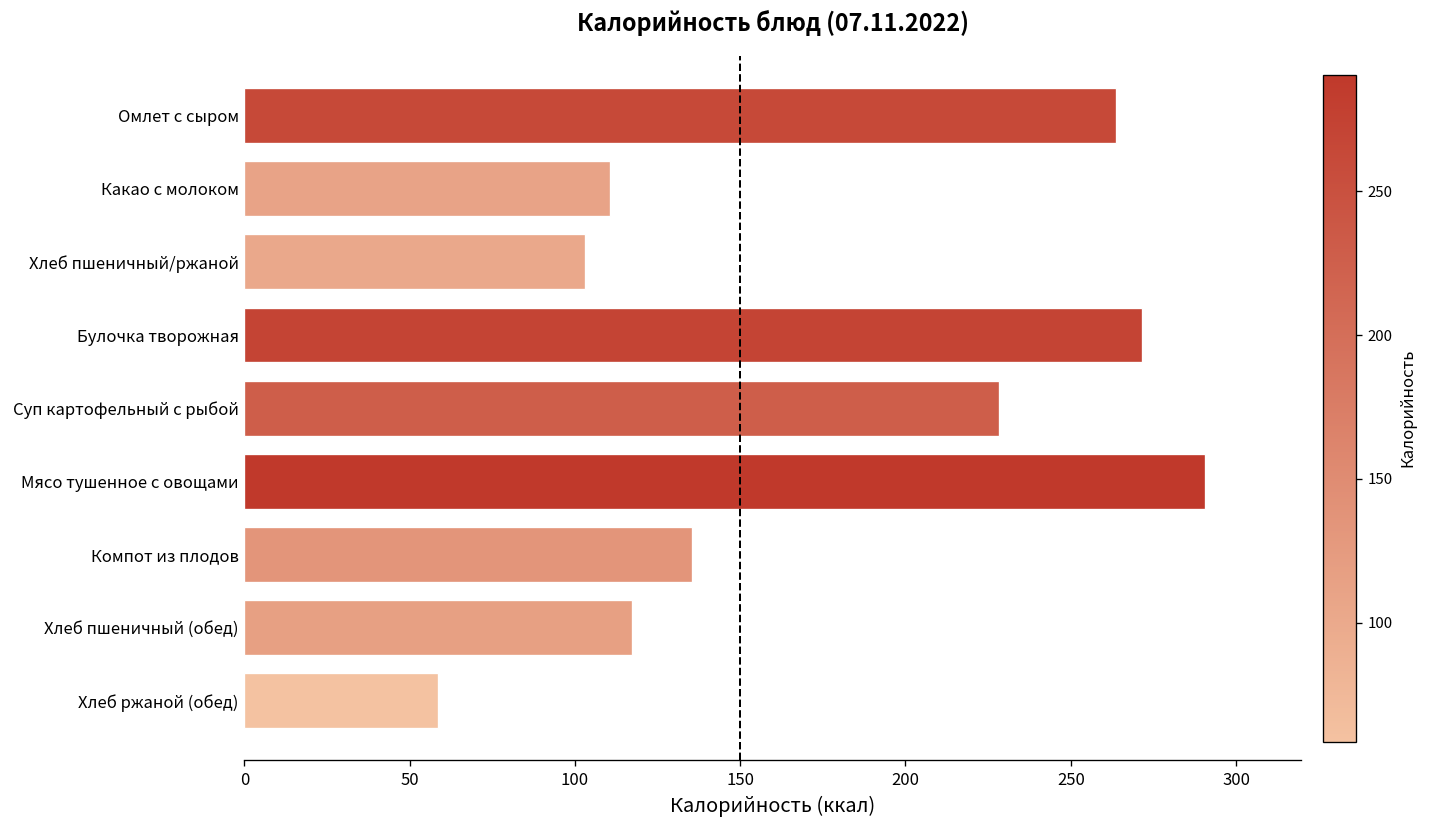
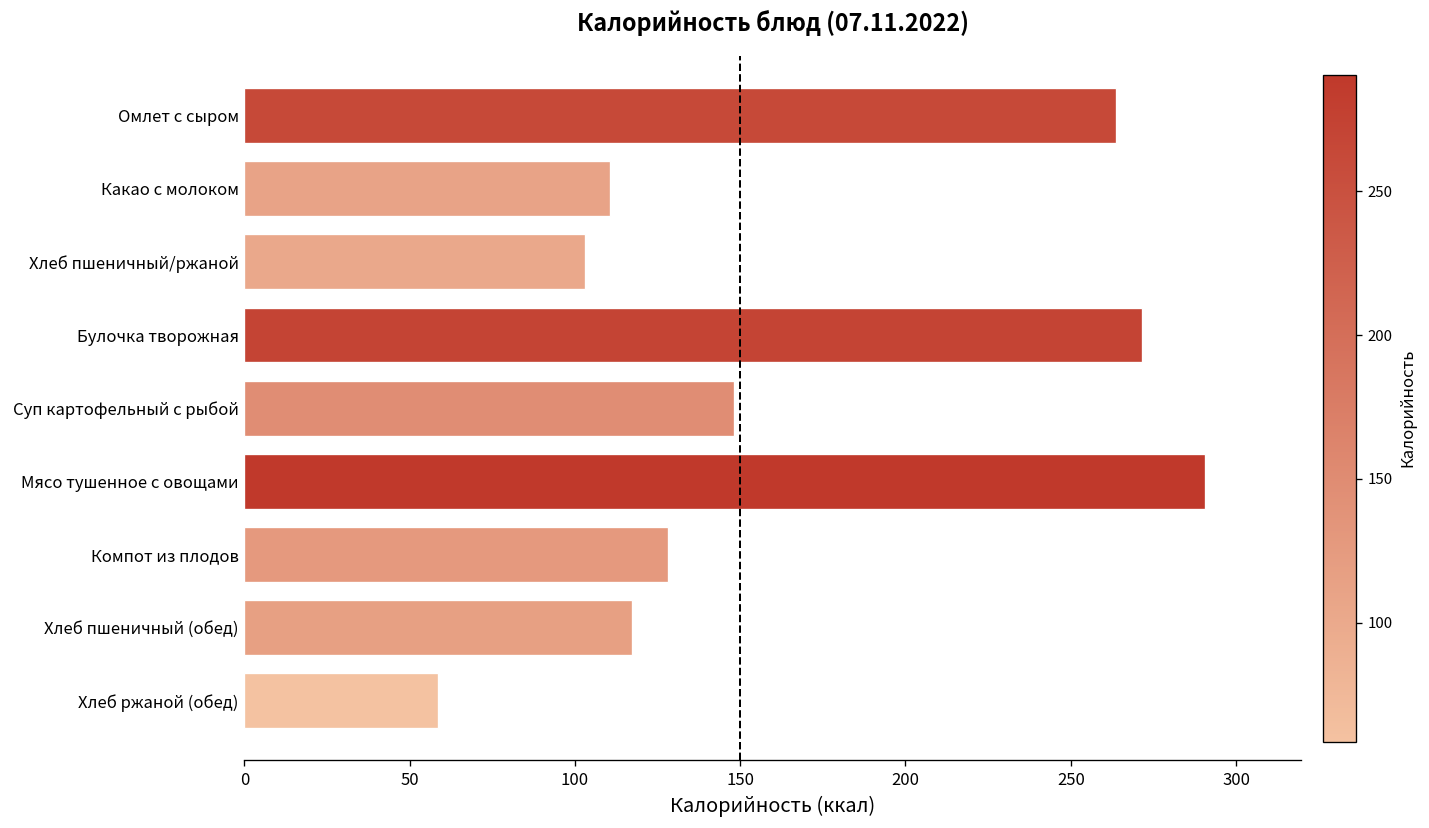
Суп картофельный с рыбой: 228 -> 148
Компот из плодов: 135 -> 128
